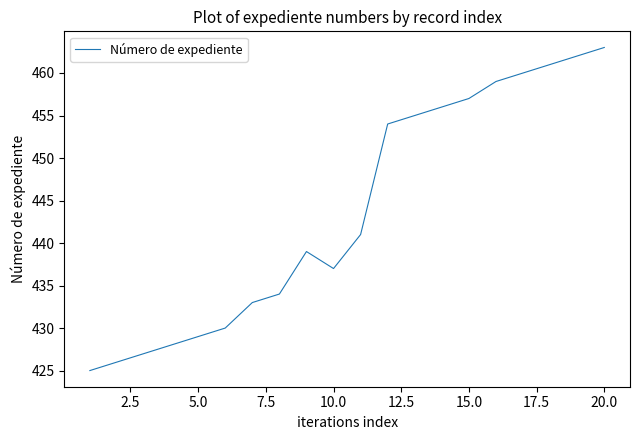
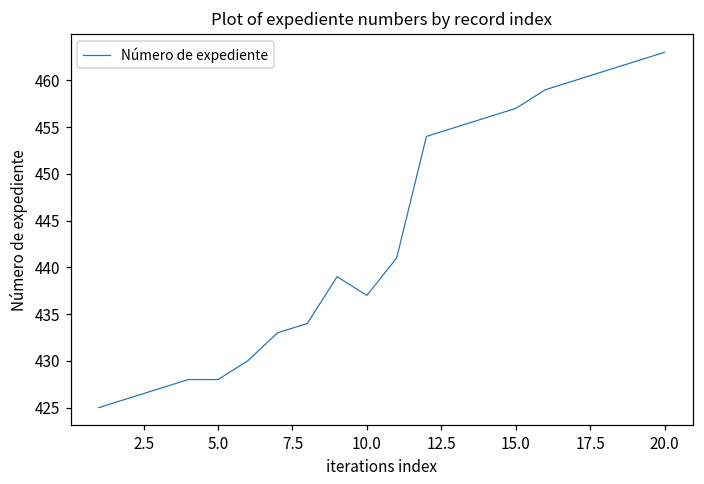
5.0: 429 -> 428
